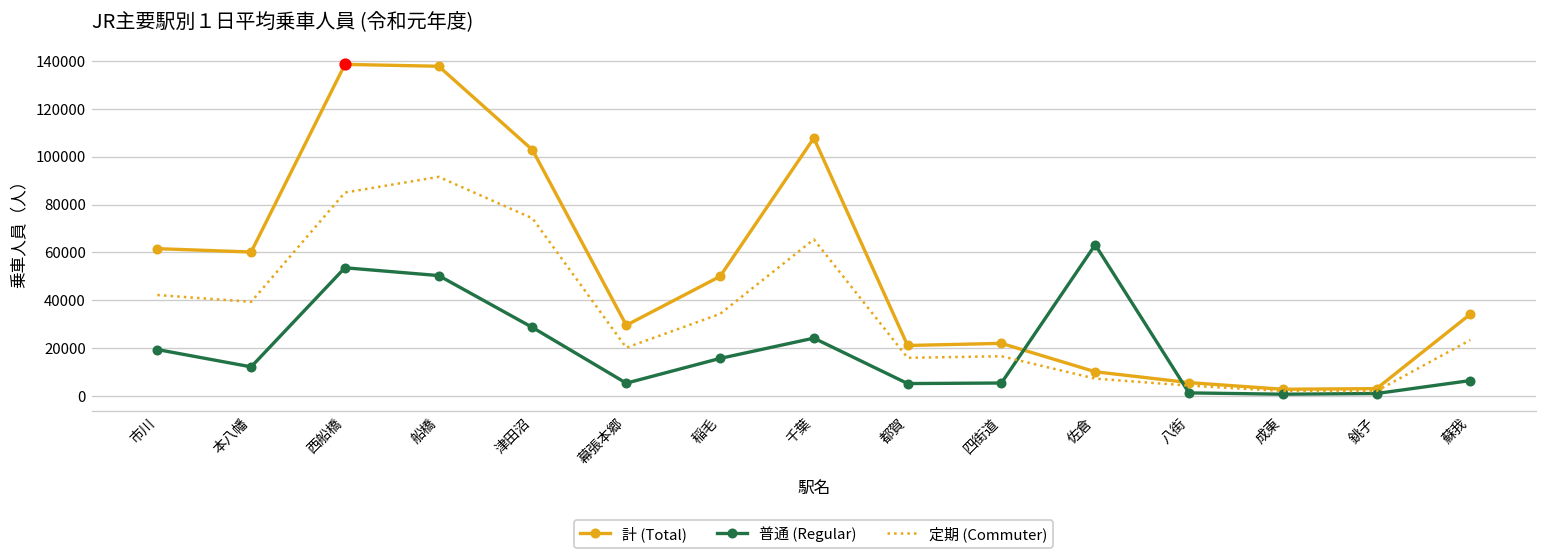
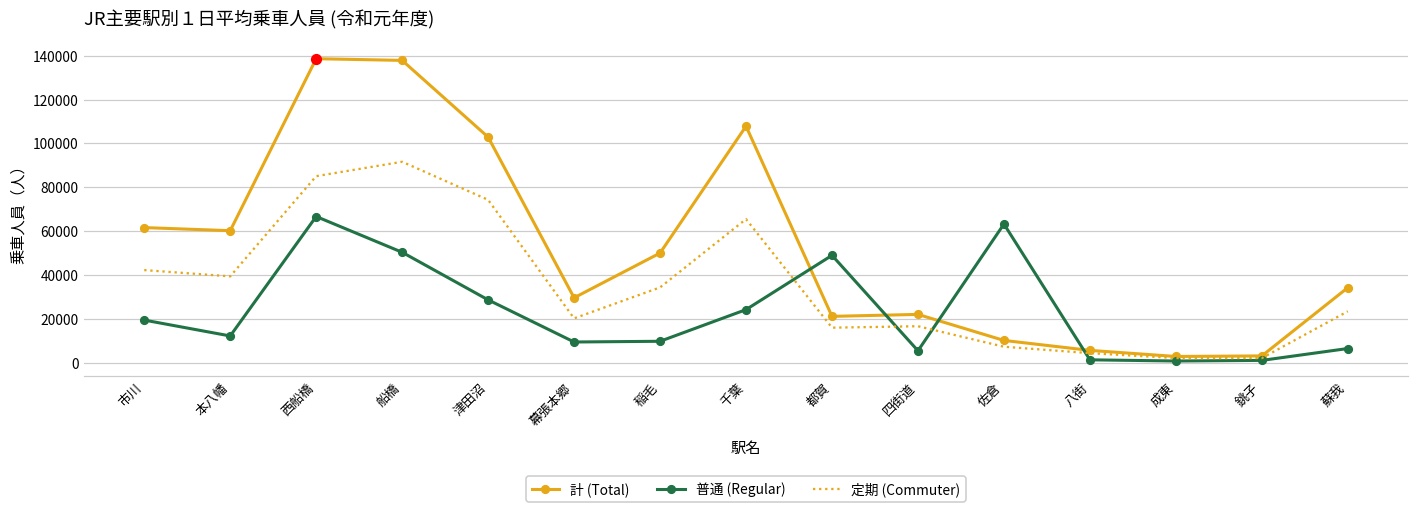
普通 (Regular), 西船橋: 54000 -> 67000
普通 (Regular), 幕張本郷: 5000 -> 9000
普通 (Regular), 稲毛: 16000 -> 10000
普通 (Regular), 都賀: 5000 -> 49000
